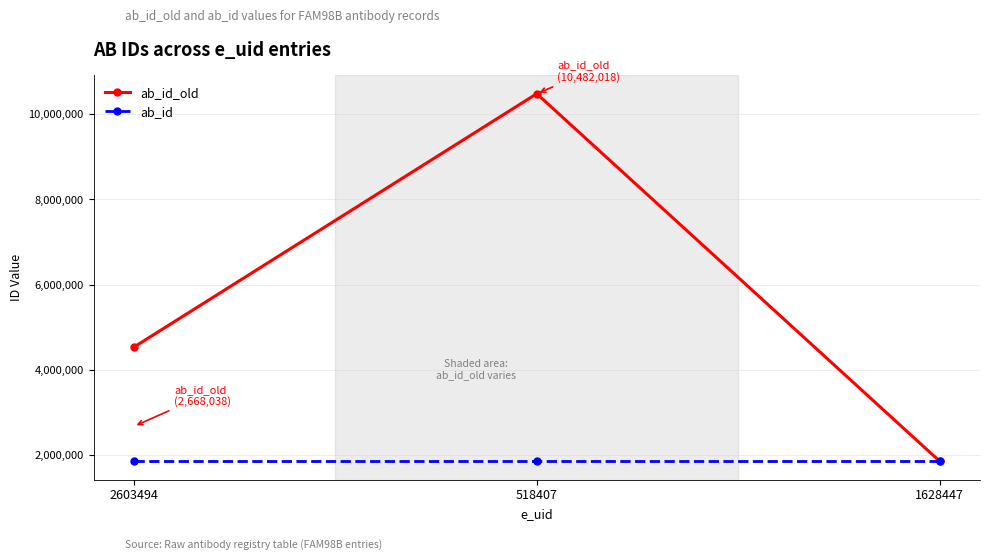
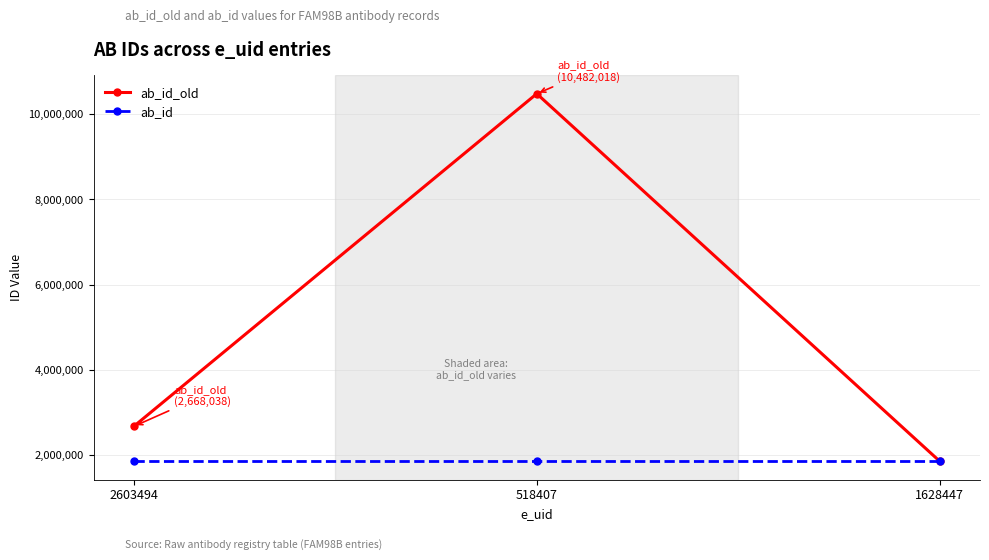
ab_id_old, 2603494: 4,500,000 -> 2,700,000
